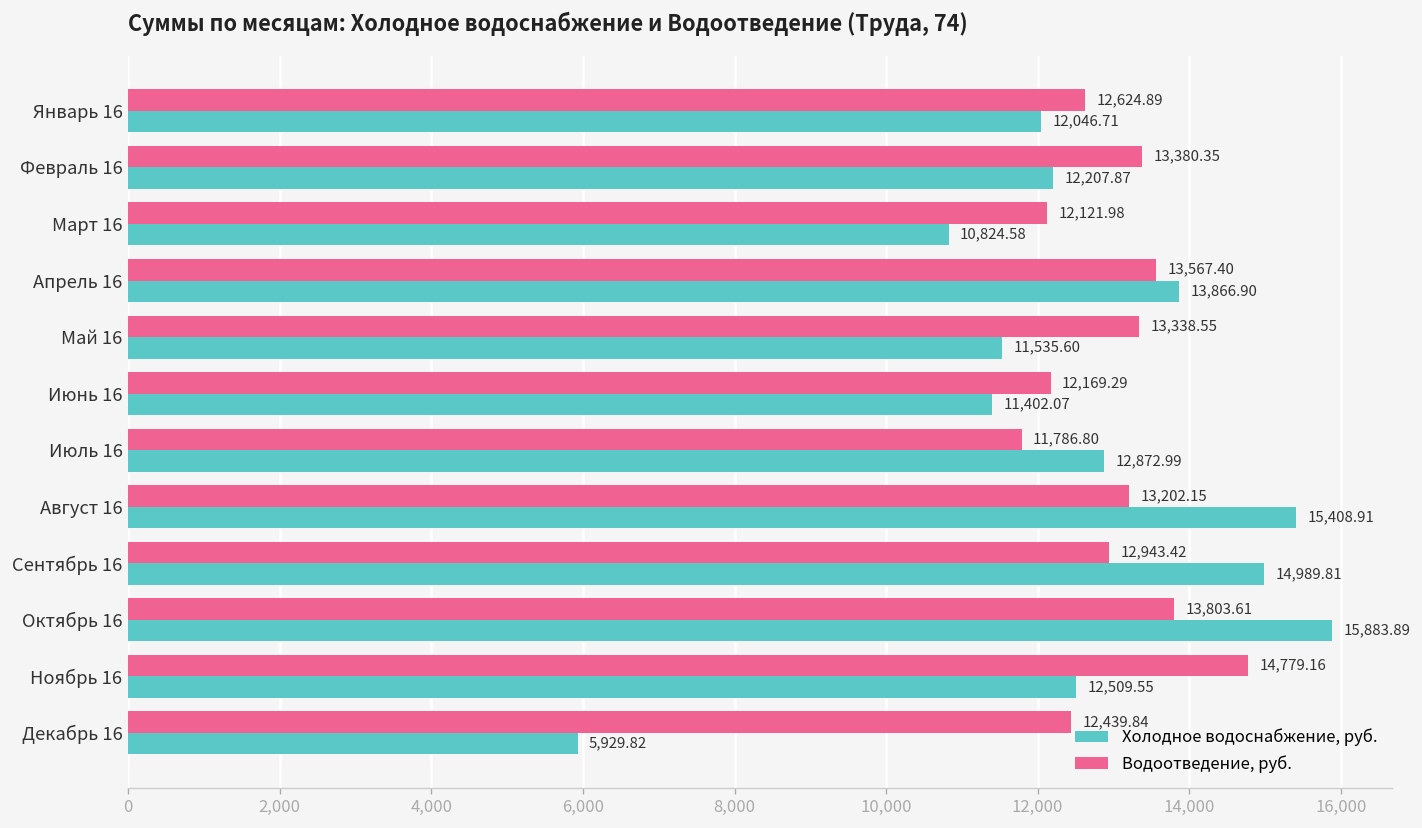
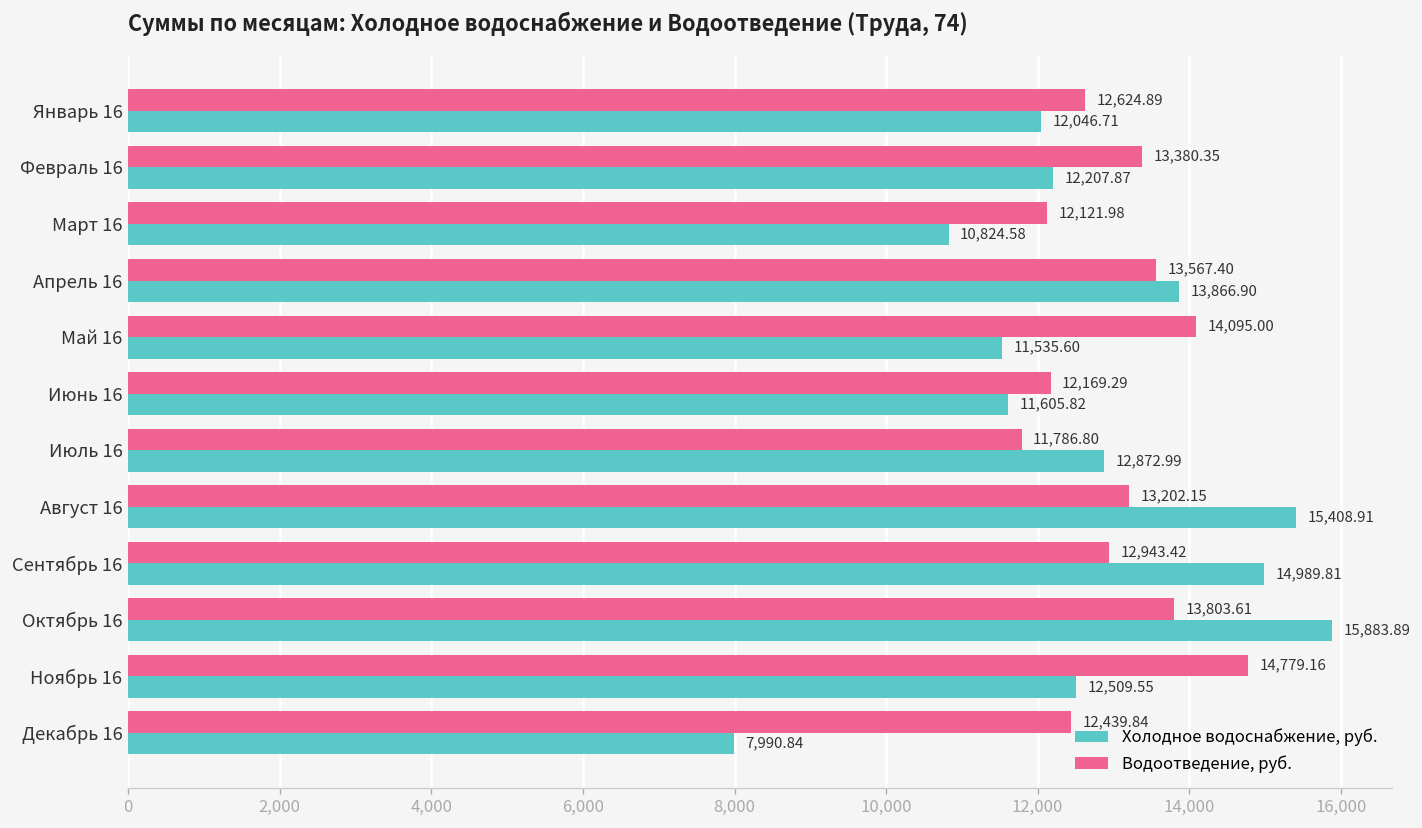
Водоотведение, руб., Май 16: 13,338.55 -> 14,095.00
Холодное водоснабжение, руб., Июнь 16: 11,402.07 -> 11,605.82
Холодное водоснабжение, руб., Декабрь 16: 5,929.82 -> 7,990.84
